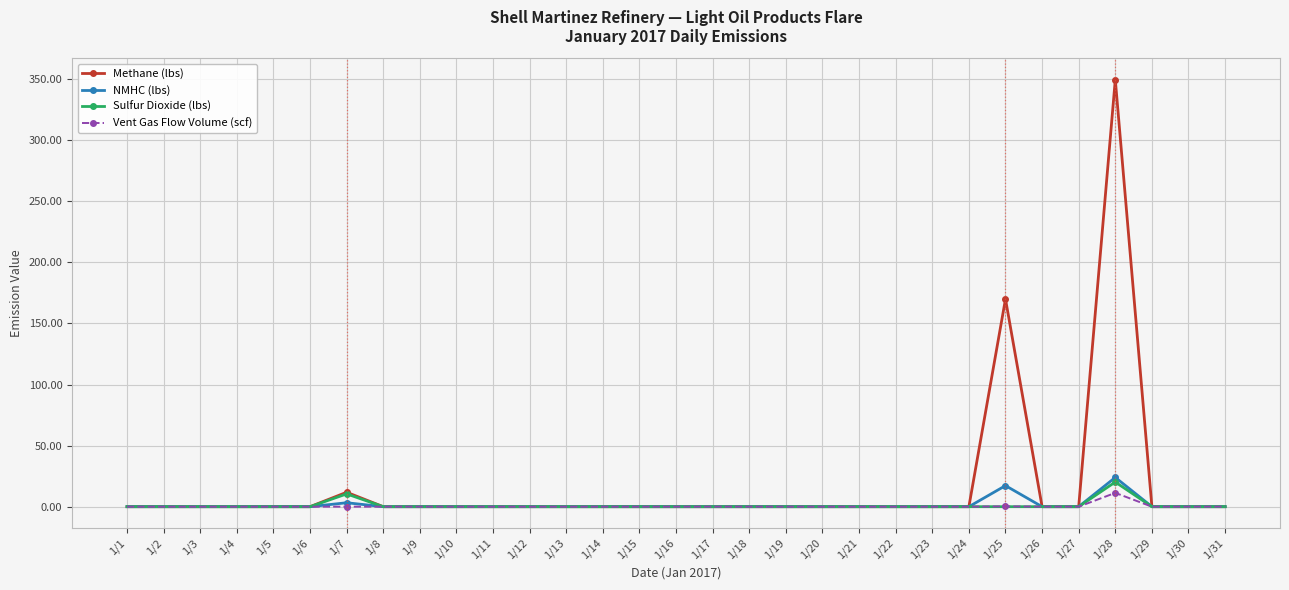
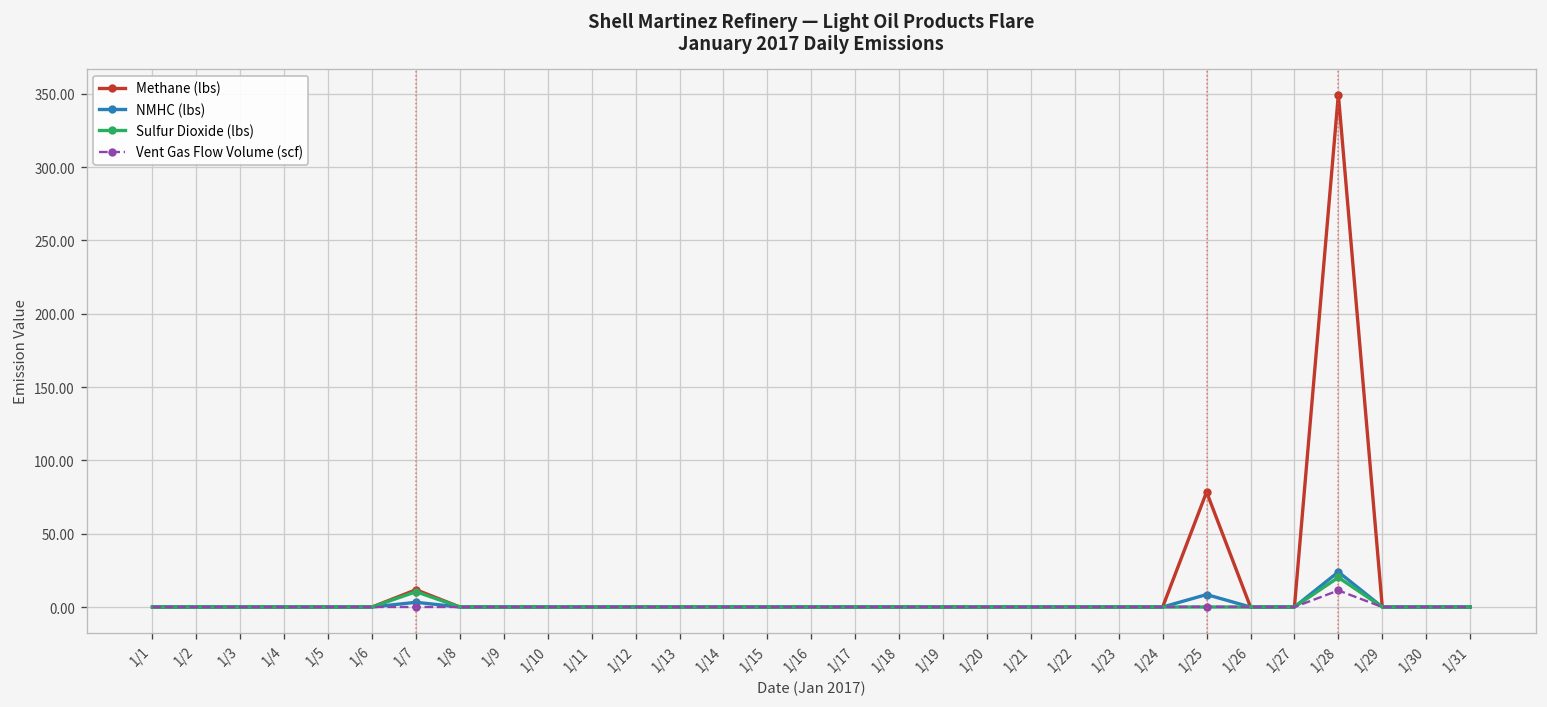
Methane (lbs), 1/25: 170 -> 78
NMHC (lbs), 1/25: 17 -> 8
